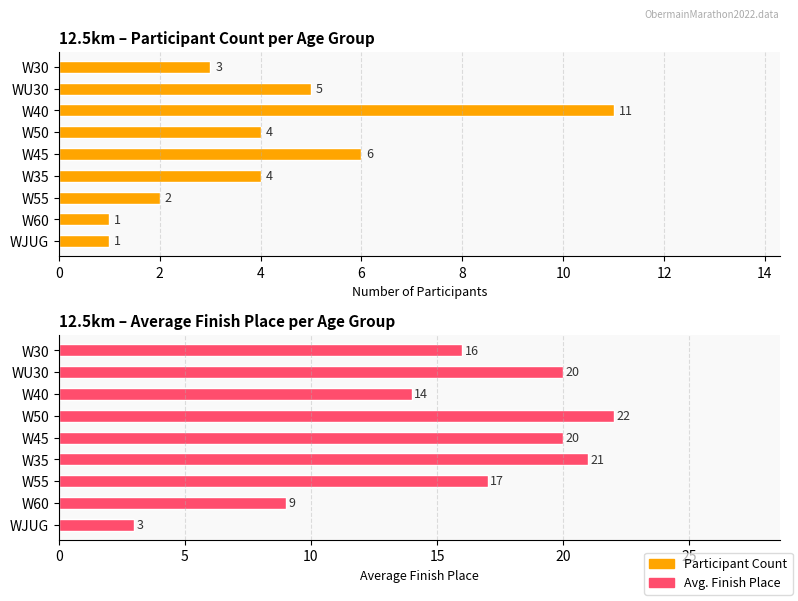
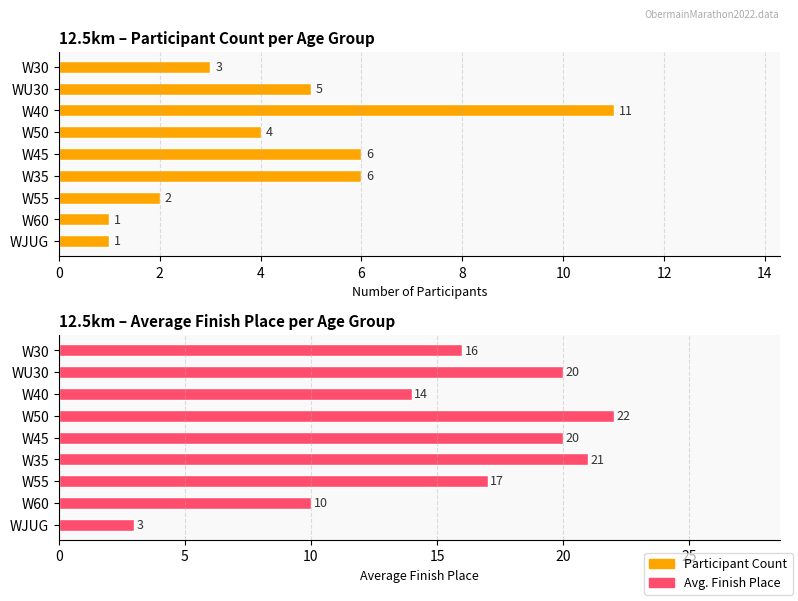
12.5km – Participant Count per Age Group, W35: 4 -> 6
12.5km – Average Finish Place per Age Group, W60: 9 -> 10
